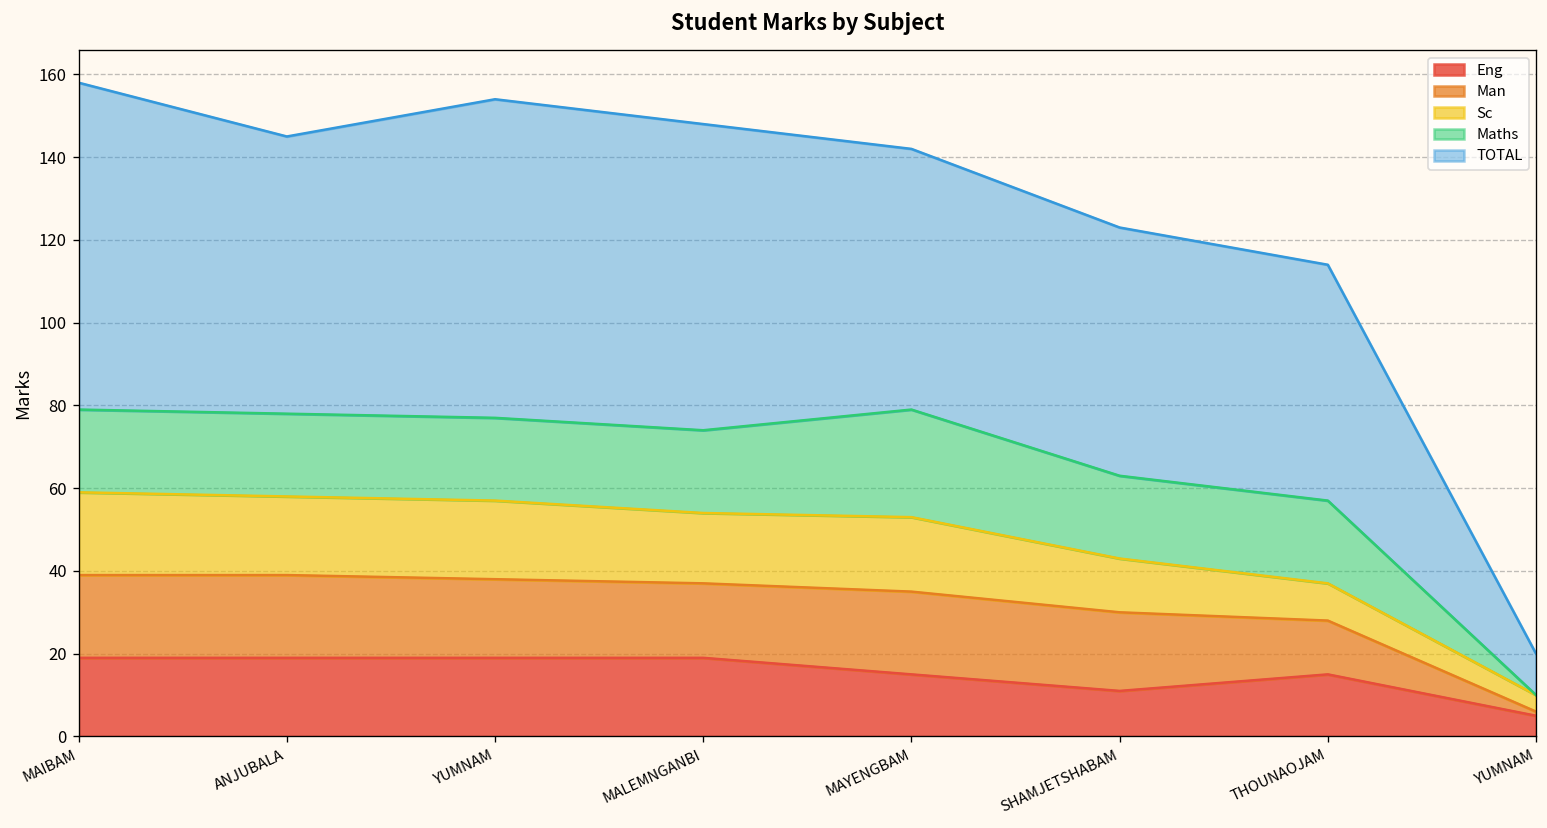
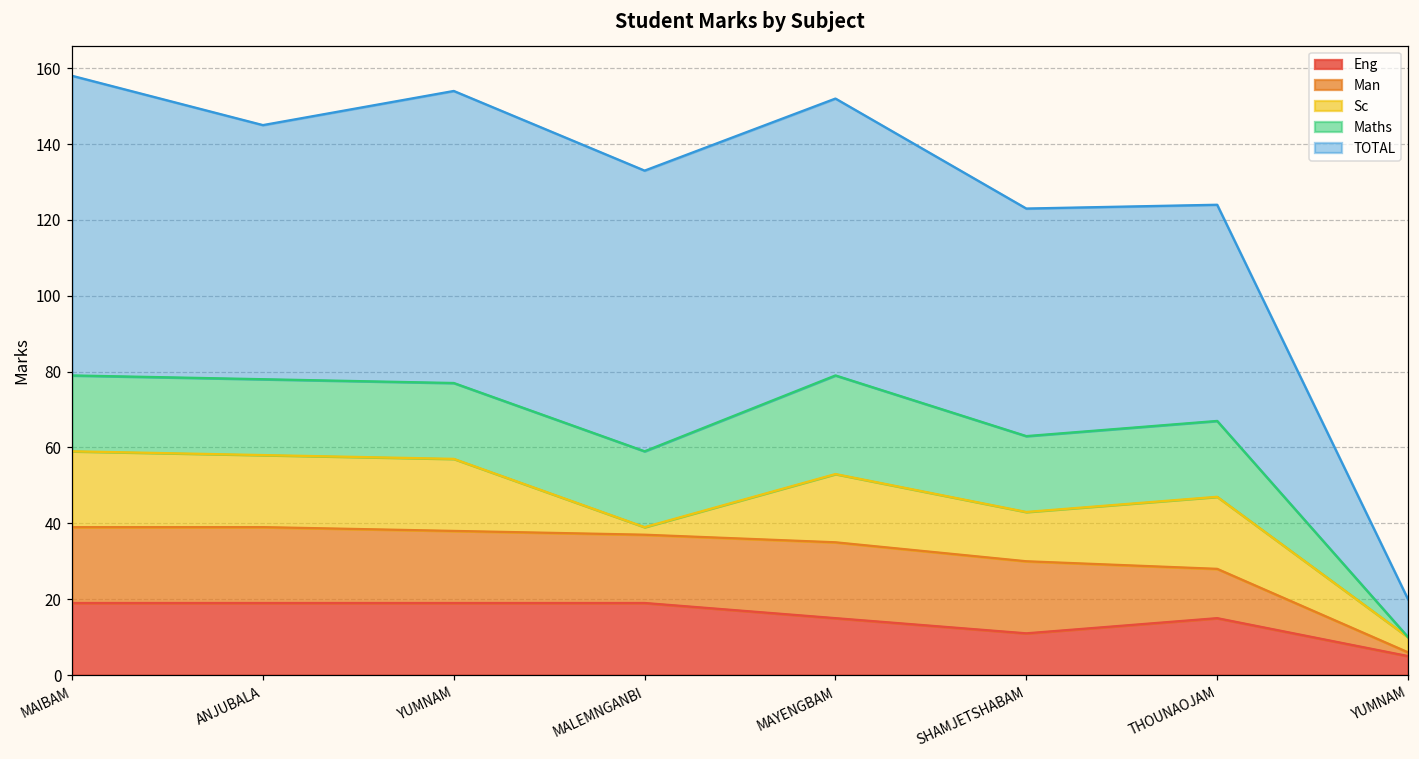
Sc, MALEMNGANBI: 17 -> 2
TOTAL, MAYENGBAM: 63 -> 73
Sc, THOUNAOJAM: 9 -> 19
